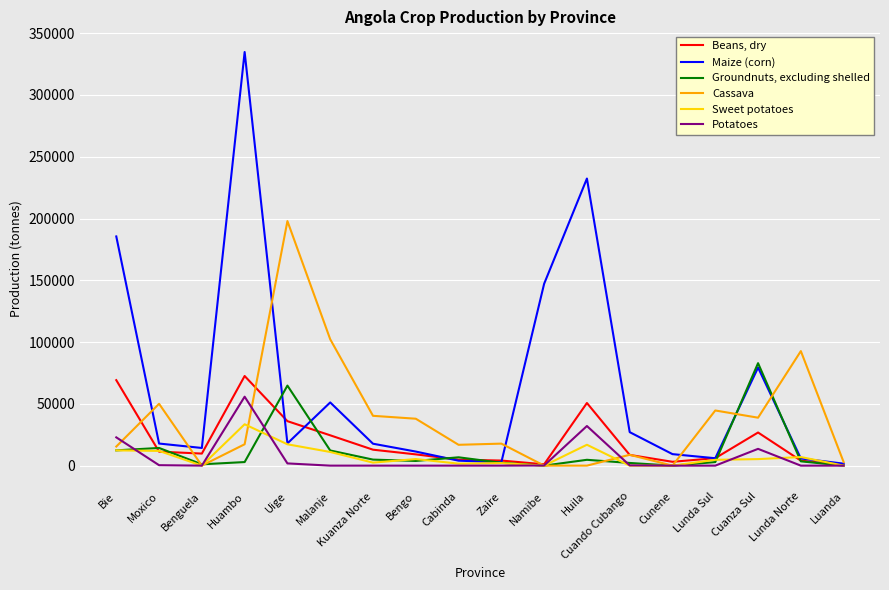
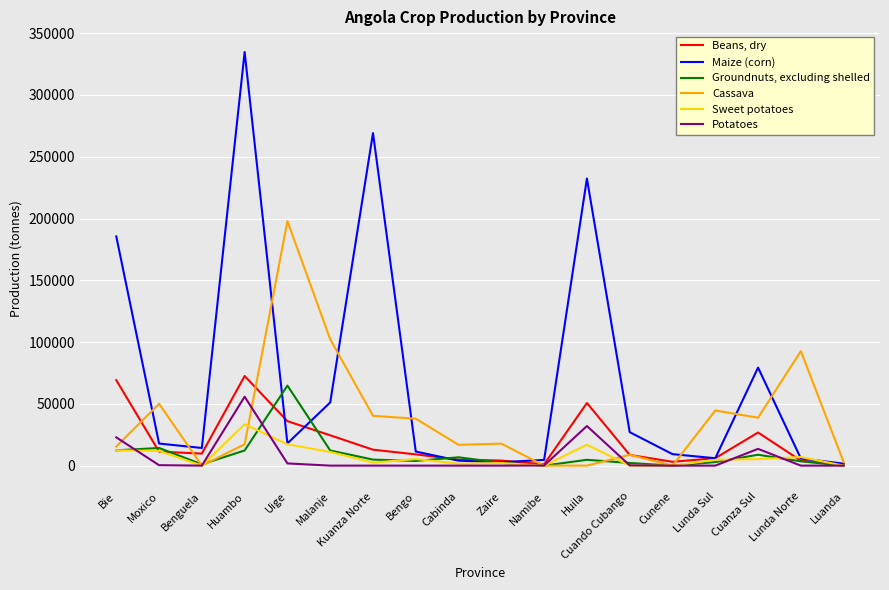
Groundnuts, excluding shelled, Huambo: 3000 -> 12000
Maize (corn), Kuanza Norte: 18000 -> 269000
Maize (corn), Namibe: 147000 -> 5000
Groundnuts, excluding shelled, Cuanza Sul: 83000 -> 9000
